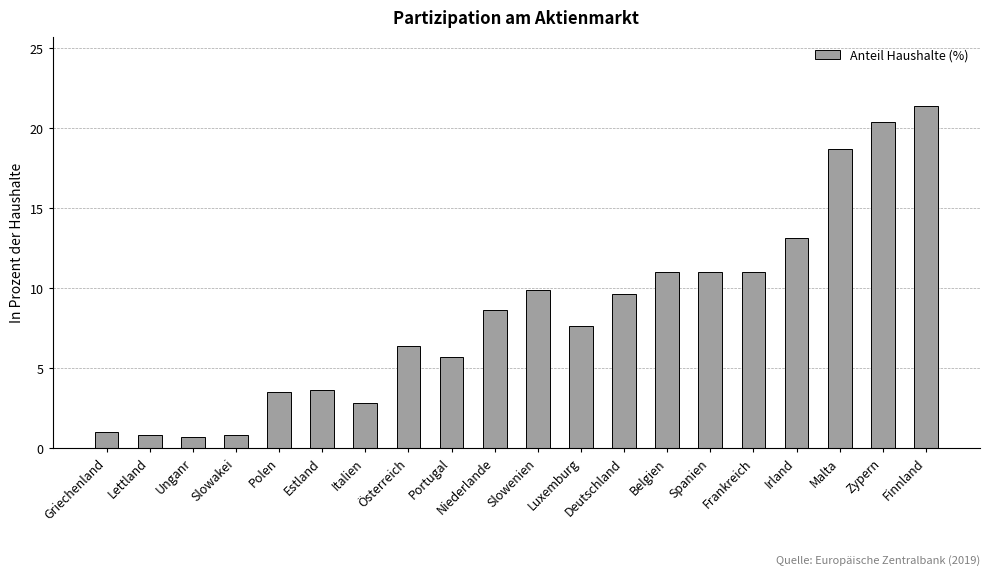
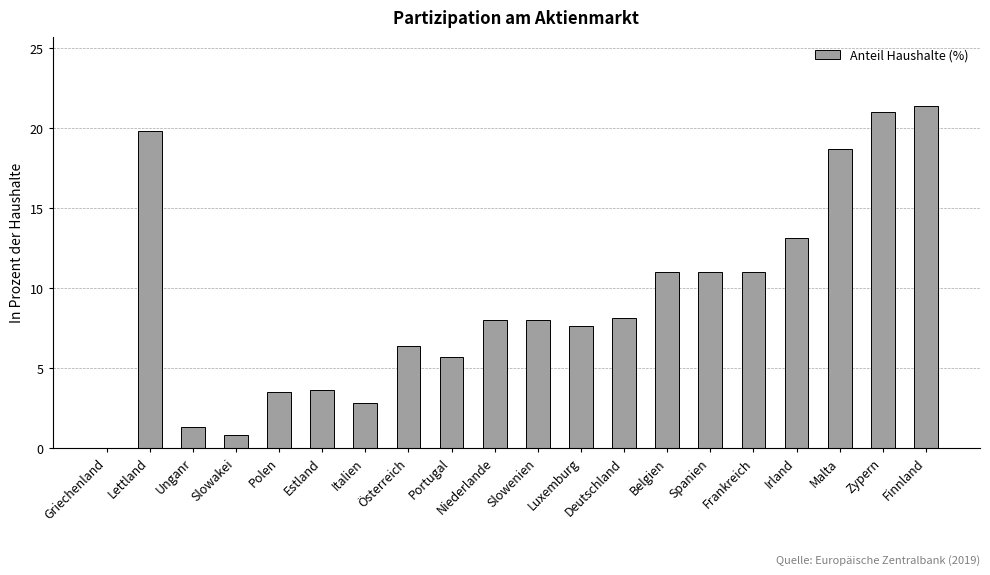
Griechenland: 1 -> 0
Lettland: 0.8 -> 19.8
Unganr: 0.7 -> 1.3
Niederlande: 8.6 -> 8.0
Slowenien: 9.9 -> 8.0
Deutschland: 9.6 -> 8.1
Zypern: 20.4 -> 21.0
